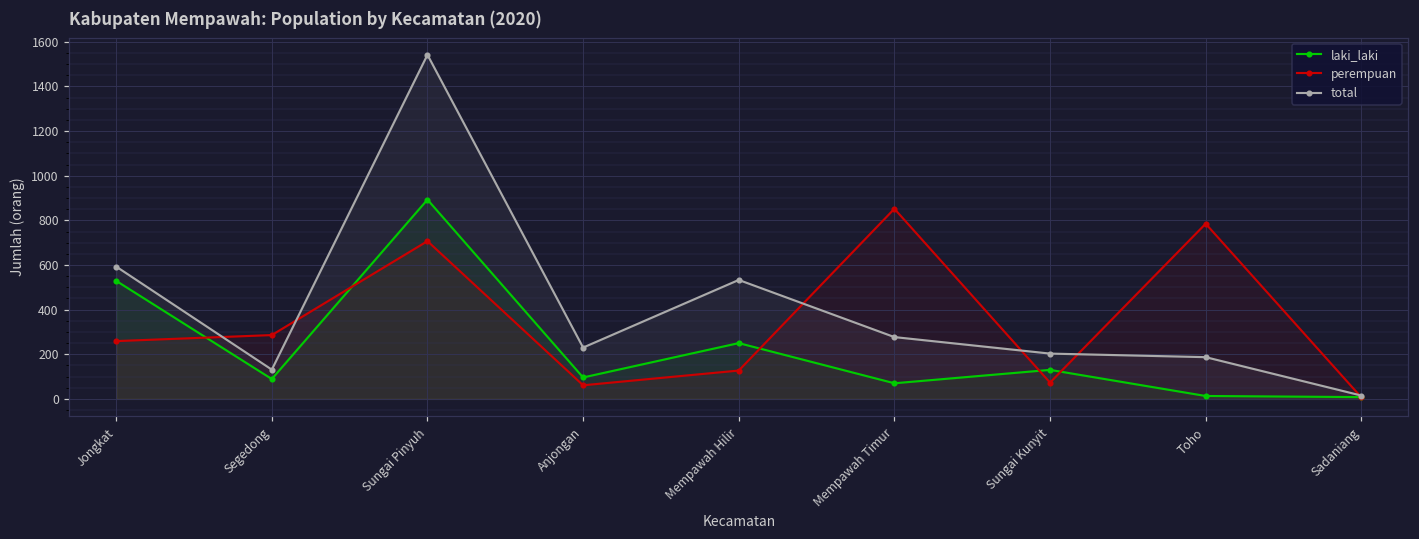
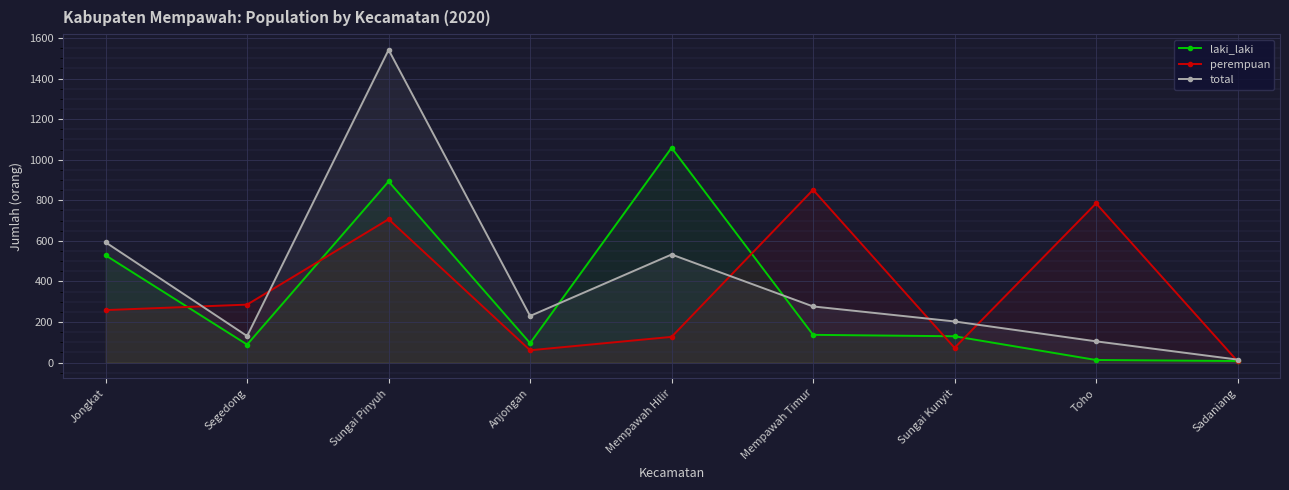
laki_laki, Mempawah Hilir: 250 -> 1060
laki_laki, Mempawah Timur: 70 -> 140
total, Toho: 190 -> 110
